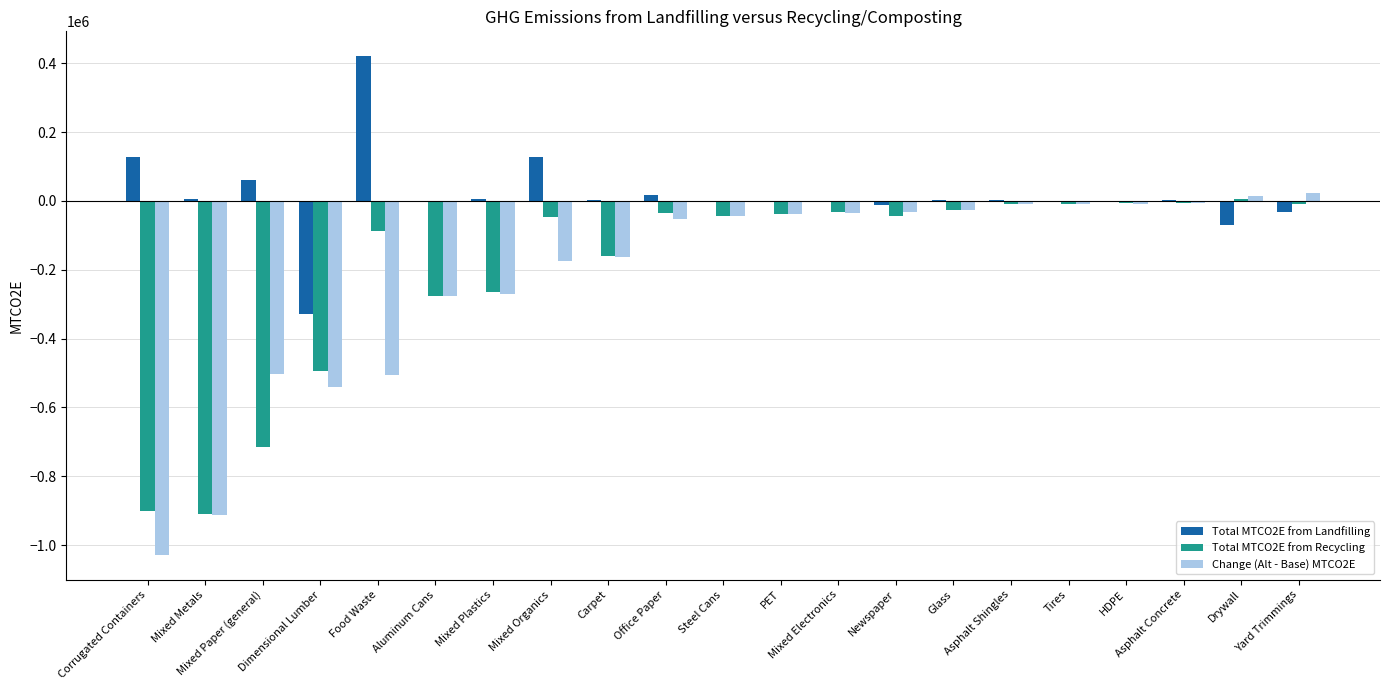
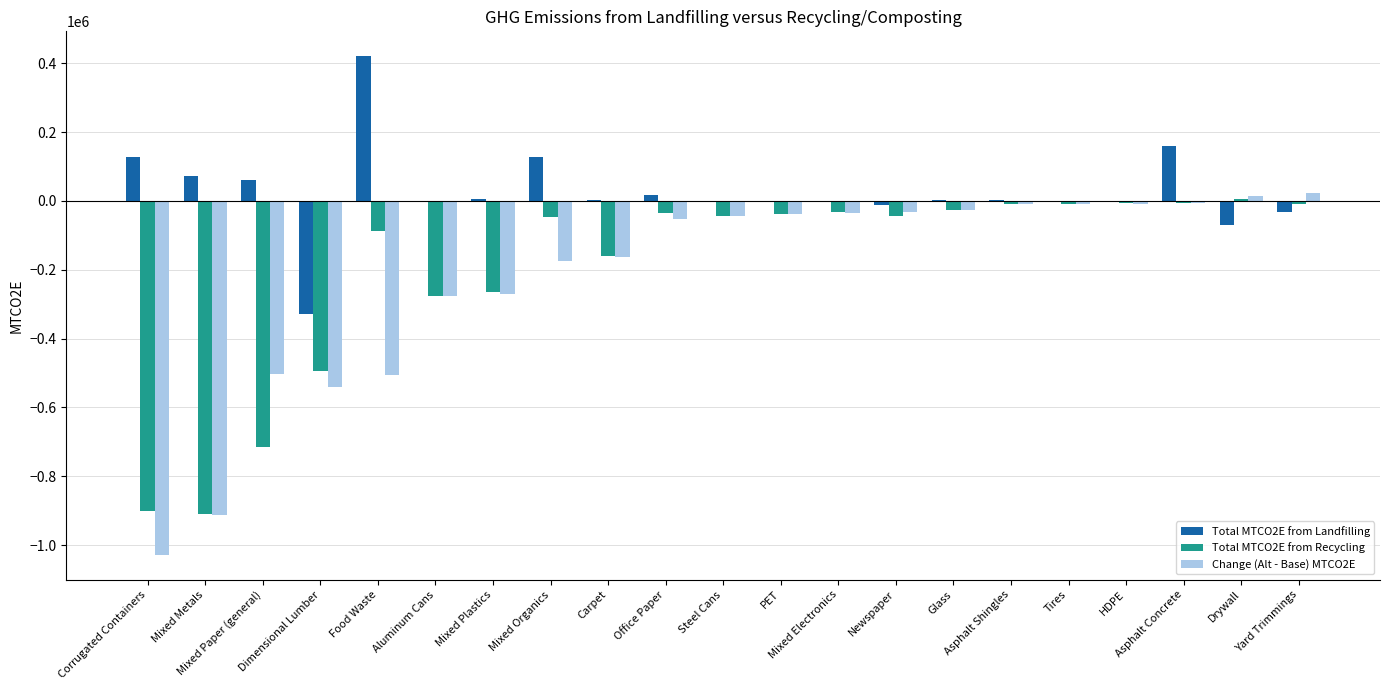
Total MTCO2E from Landfilling, Mixed Metals: 0 -> 70000
Total MTCO2E from Landfilling, Asphalt Concrete: 0 -> 160000
